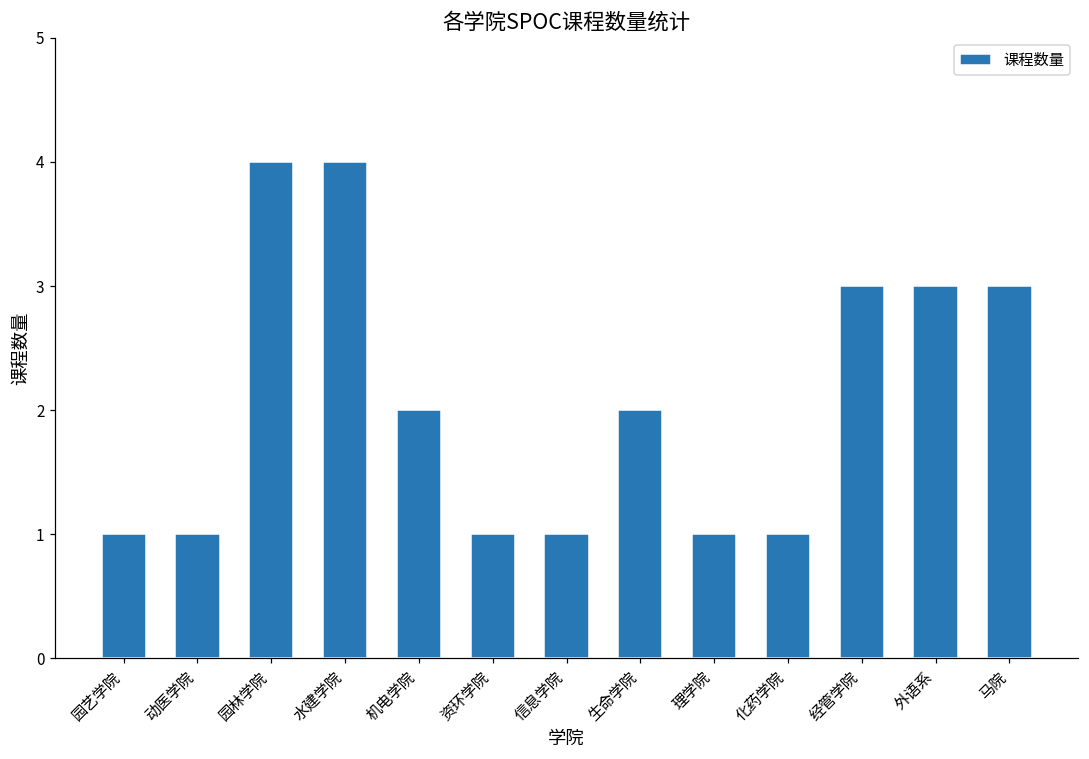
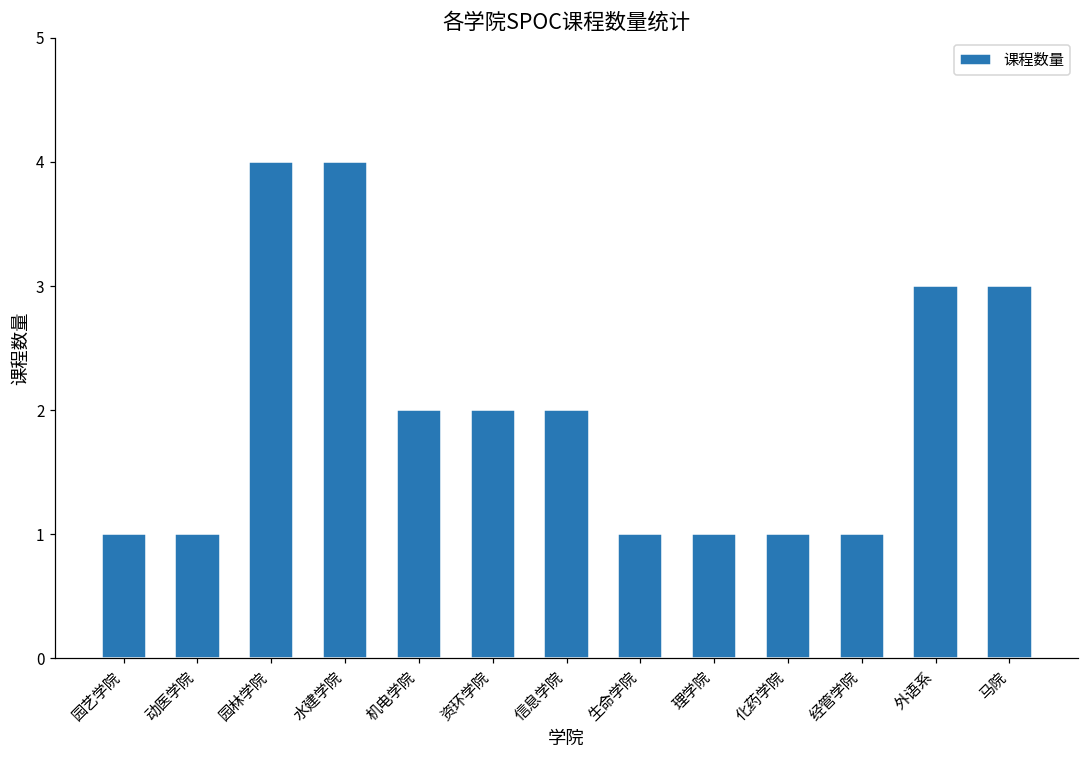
资环学院: 1 -> 2
信息学院: 1 -> 2
生命学院: 2 -> 1
经管学院: 3 -> 1
